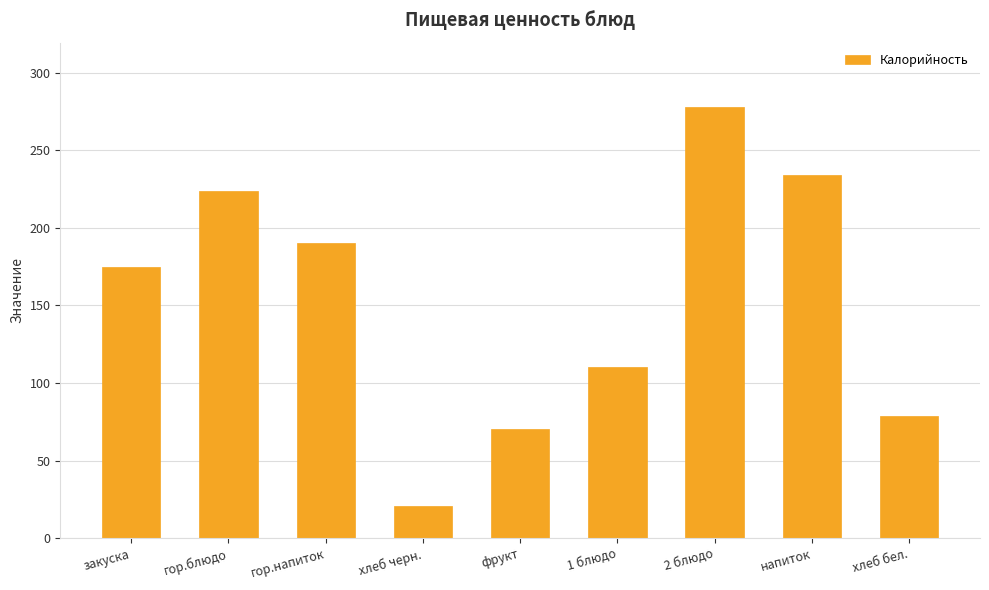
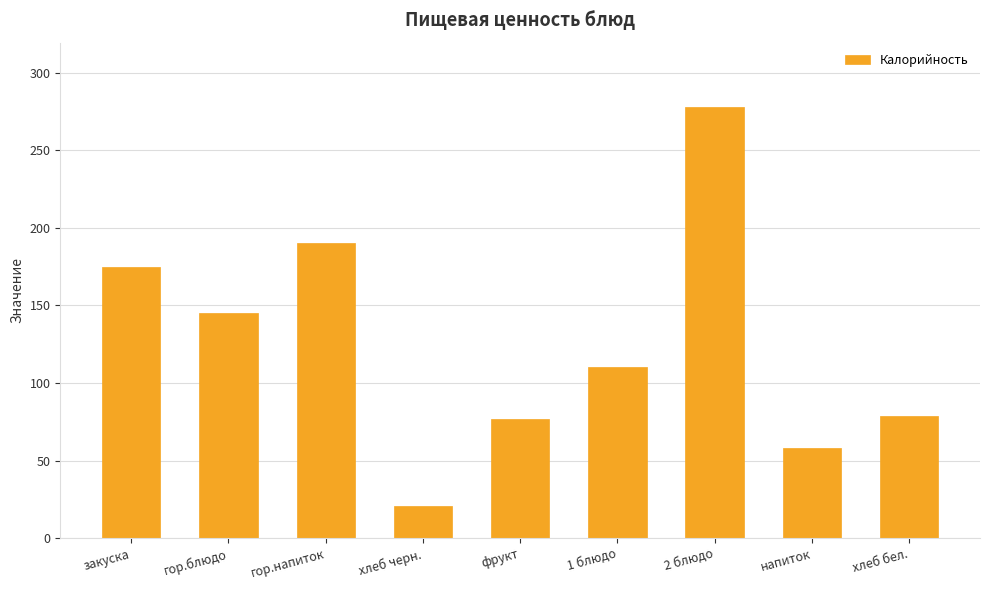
гор.блюдо: 224 -> 145
фрукт: 71 -> 77
напиток: 234 -> 58
